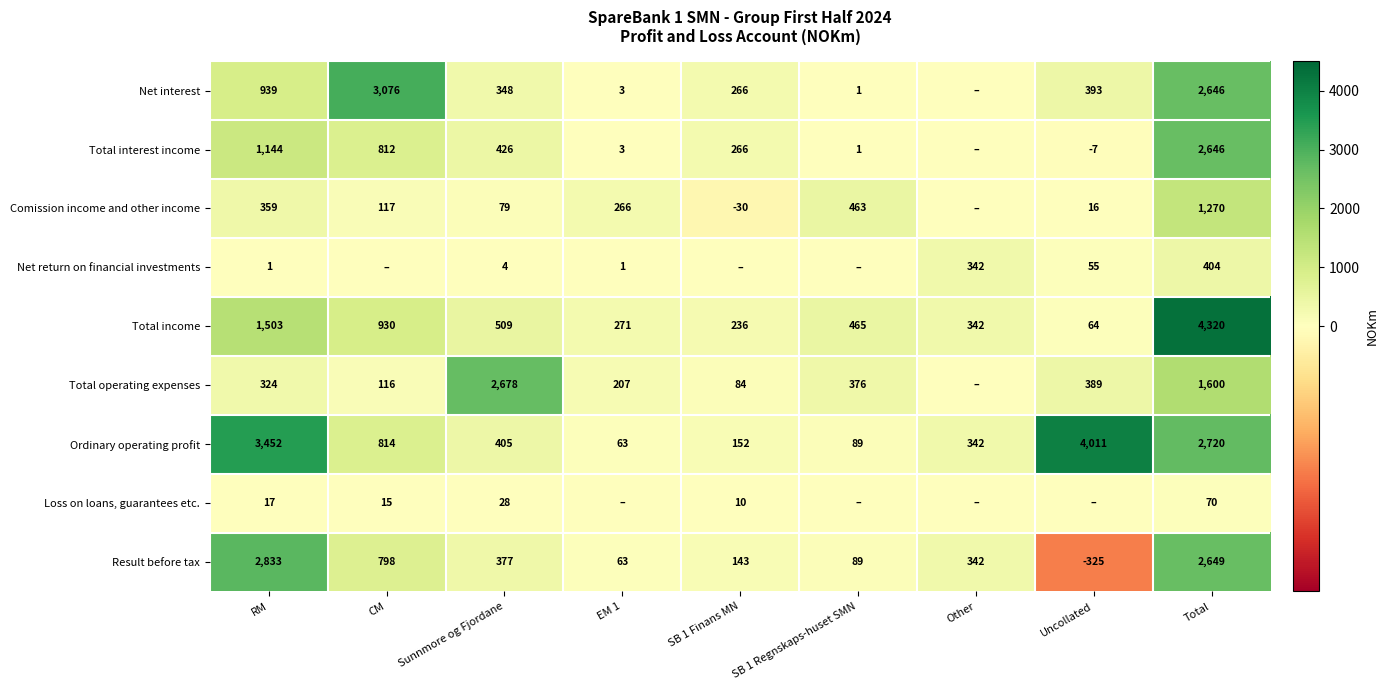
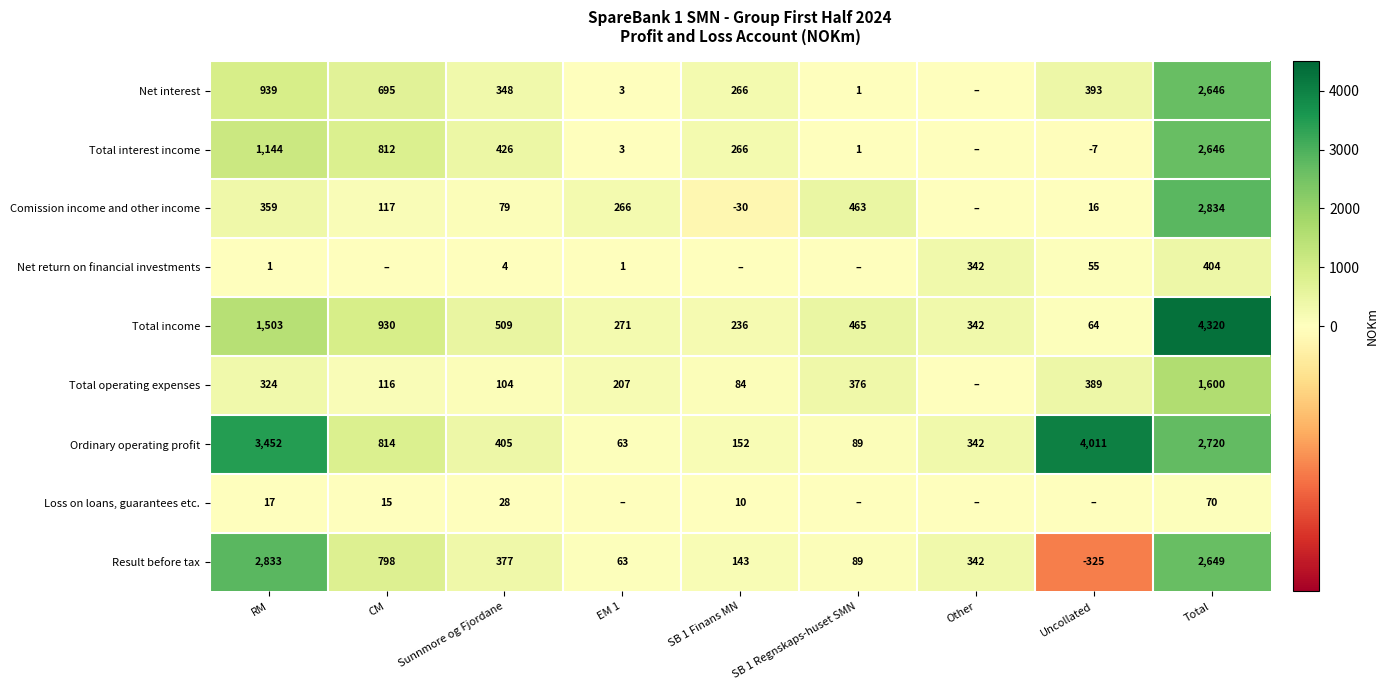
Net interest, CM: 3,076 -> 695
Comission income and other income, Total: 1,270 -> 2,834
Total operating expenses, Sunnmore og Fjordane: 2,678 -> 104
